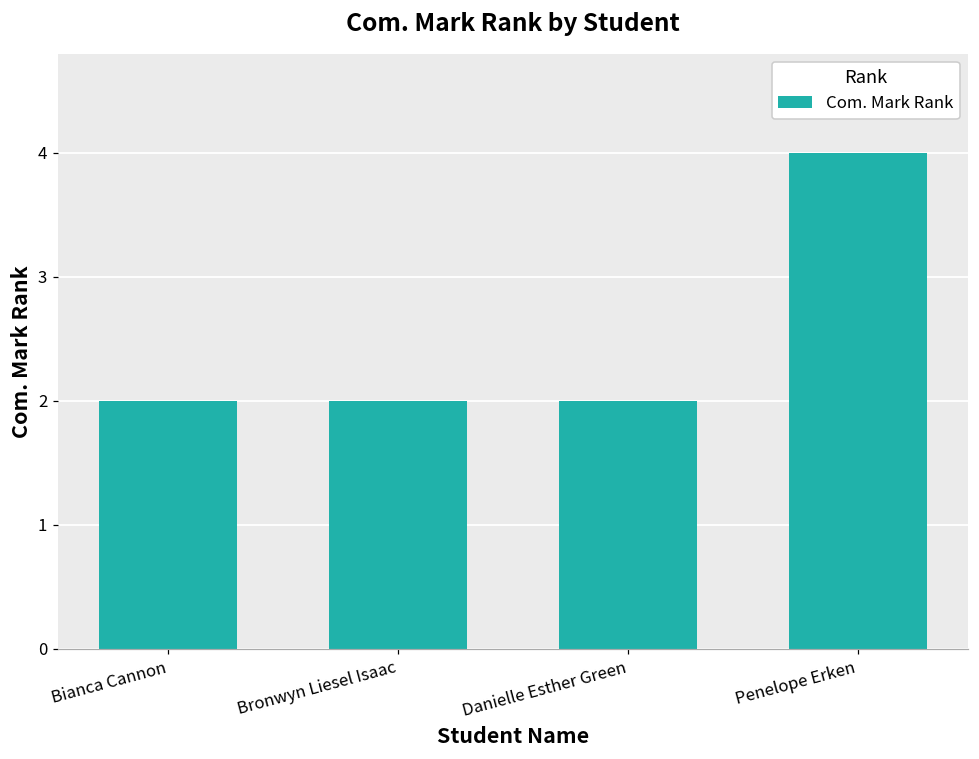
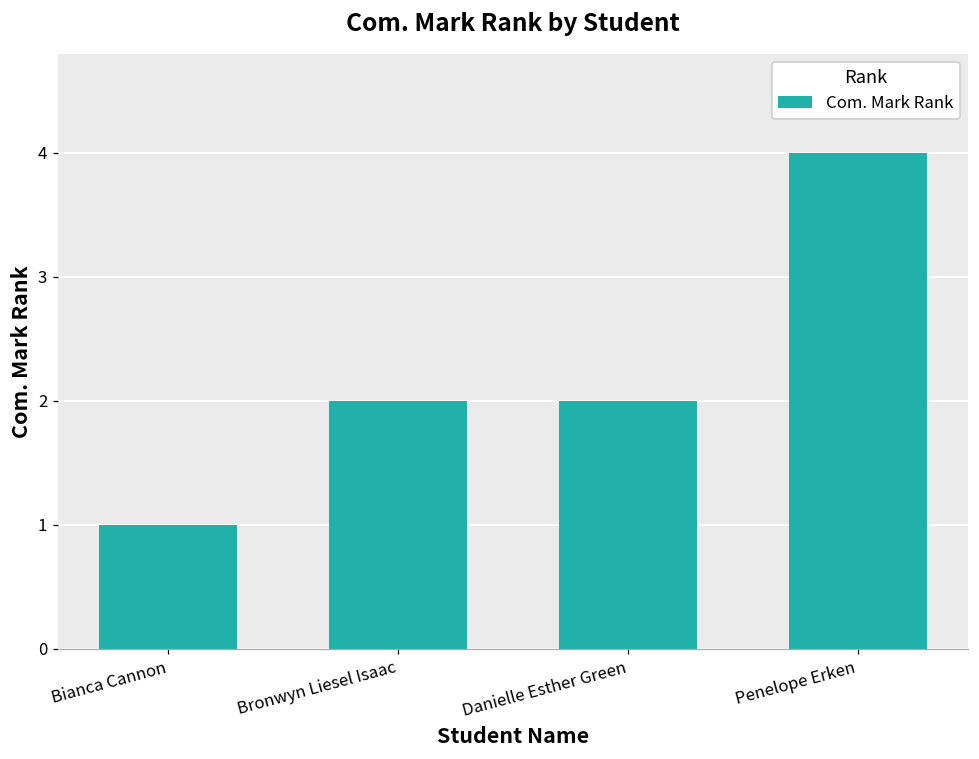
Bianca Cannon: 2 -> 1
